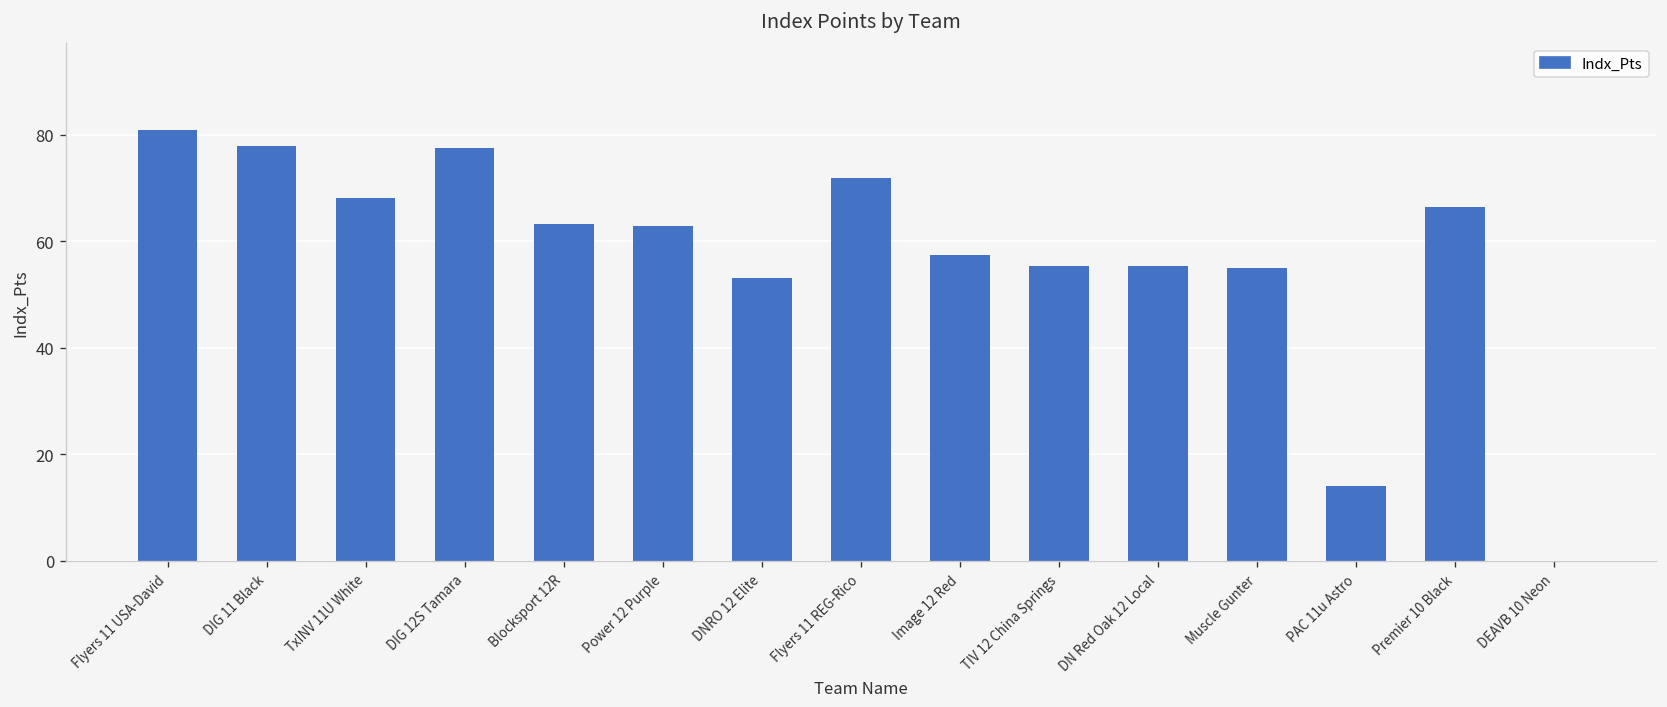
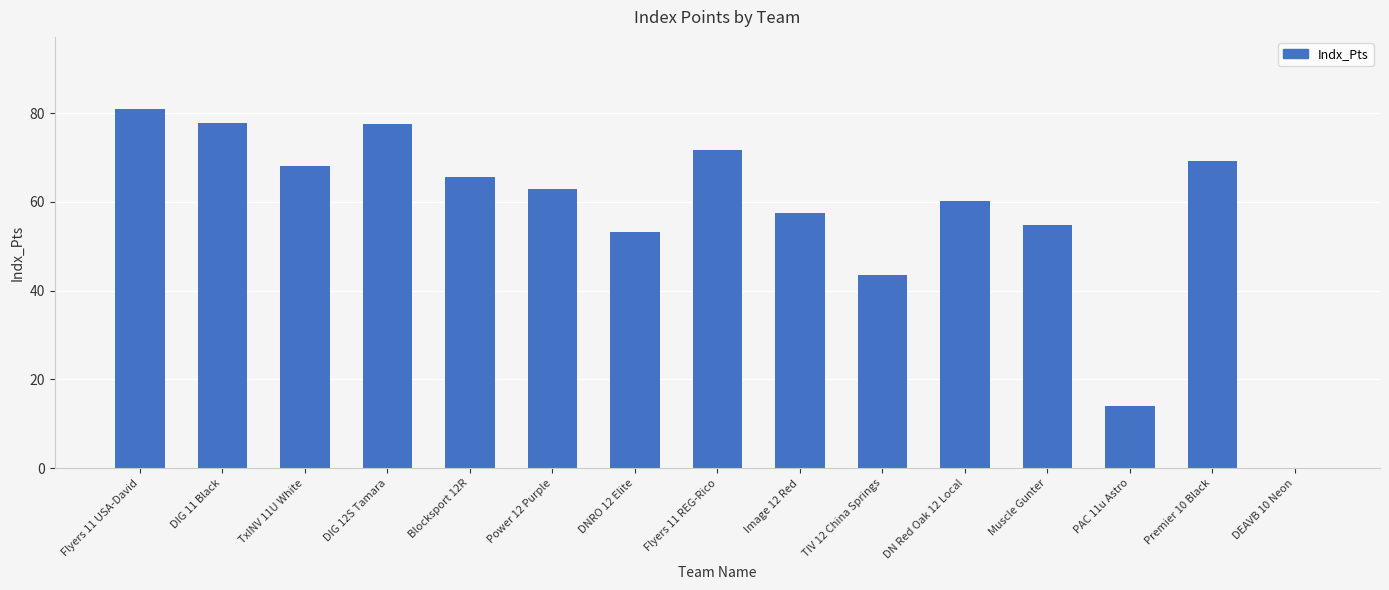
Blocksport 12R: 63 -> 66
TIV 12 China Springs: 55 -> 44
DN Red Oak 12 Local: 55 -> 60
Premier 10 Black: 66 -> 69
